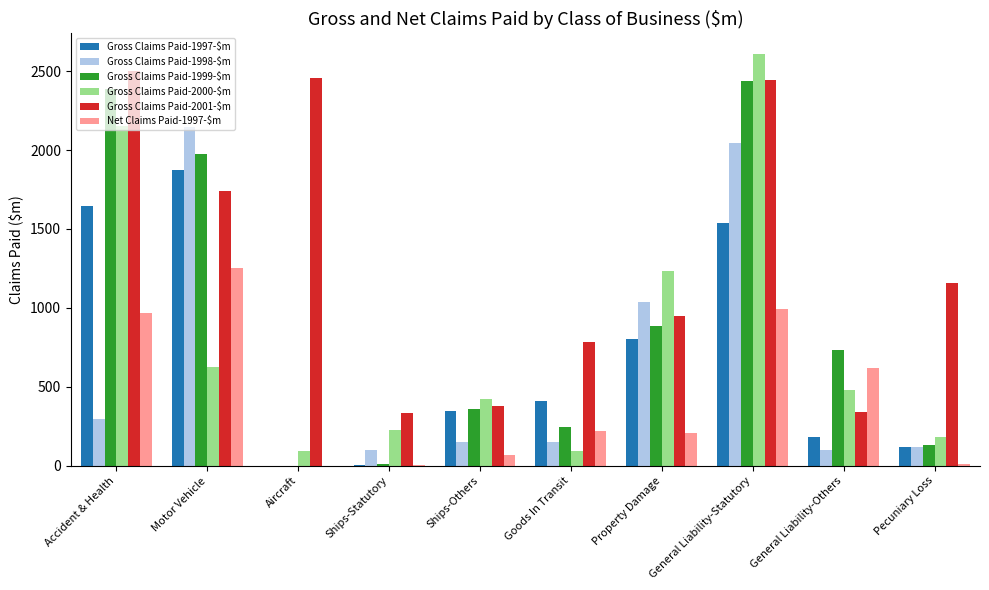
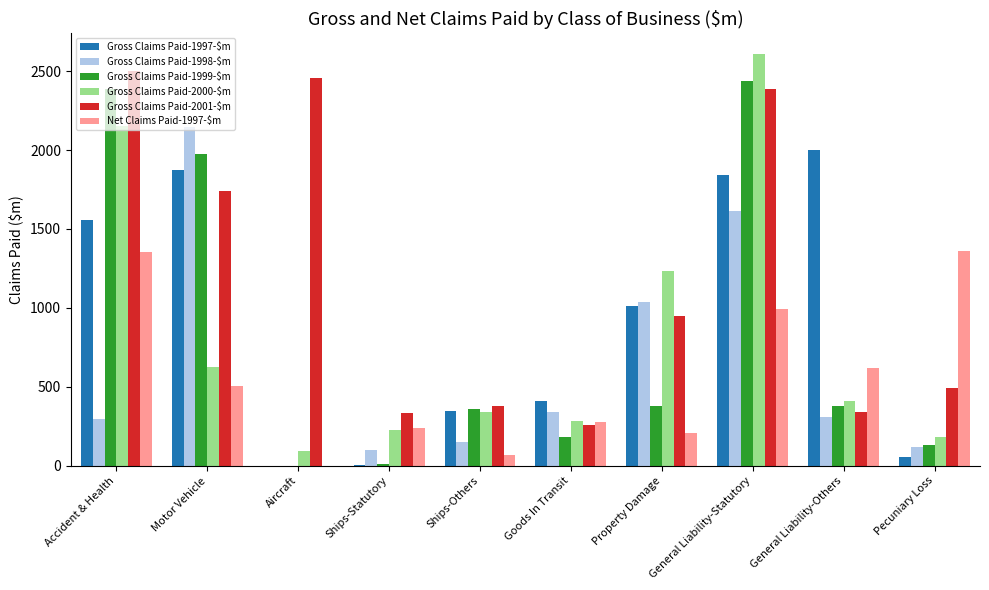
Gross Claims Paid-1997-$m, Accident & Health: 1640 -> 1560
Net Claims Paid-1997-$m, Accident & Health: 970 -> 1350
Net Claims Paid-1997-$m, Motor Vehicle: 1250 -> 510
Net Claims Paid-1997-$m, Ships-Statutory: 0 -> 240
Gross Claims Paid-2000-$m, Ships-Others: 430 -> 340
Gross Claims Paid-1998-$m, Goods In Transit: 150 -> 340
Gross Claims Paid-1999-$m, Goods In Transit: 250 -> 180
Gross Claims Paid-2000-$m, Goods In Transit: 100 -> 280
Gross Claims Paid-2001-$m, Goods In Transit: 780 -> 260
Net Claims Paid-1997-$m, Goods In Transit: 220 -> 280
Gross Claims Paid-1997-$m, Property Damage: 810 -> 1010
Gross Claims Paid-1999-$m, Property Damage: 890 -> 380
Gross Claims Paid-1997-$m, General Liability-Statutory: 1540 -> 1840
Gross Claims Paid-1998-$m, General Liability-Statutory: 2050 -> 1610
Gross Claims Paid-2001-$m, General Liability-Statutory: 2450 -> 2390
Gross Claims Paid-1997-$m, General Liability-Others: 180 -> 2000
Gross Claims Paid-1998-$m, General Liability-Others: 100 -> 310
Gross Claims Paid-1999-$m, General Liability-Others: 730 -> 380
Gross Claims Paid-2000-$m, General Liability-Others: 480 -> 410
Gross Claims Paid-1997-$m, Pecuniary Loss: 120 -> 60
Gross Claims Paid-2001-$m, Pecuniary Loss: 1160 -> 490
Net Claims Paid-1997-$m, Pecuniary Loss: 10 -> 1360
